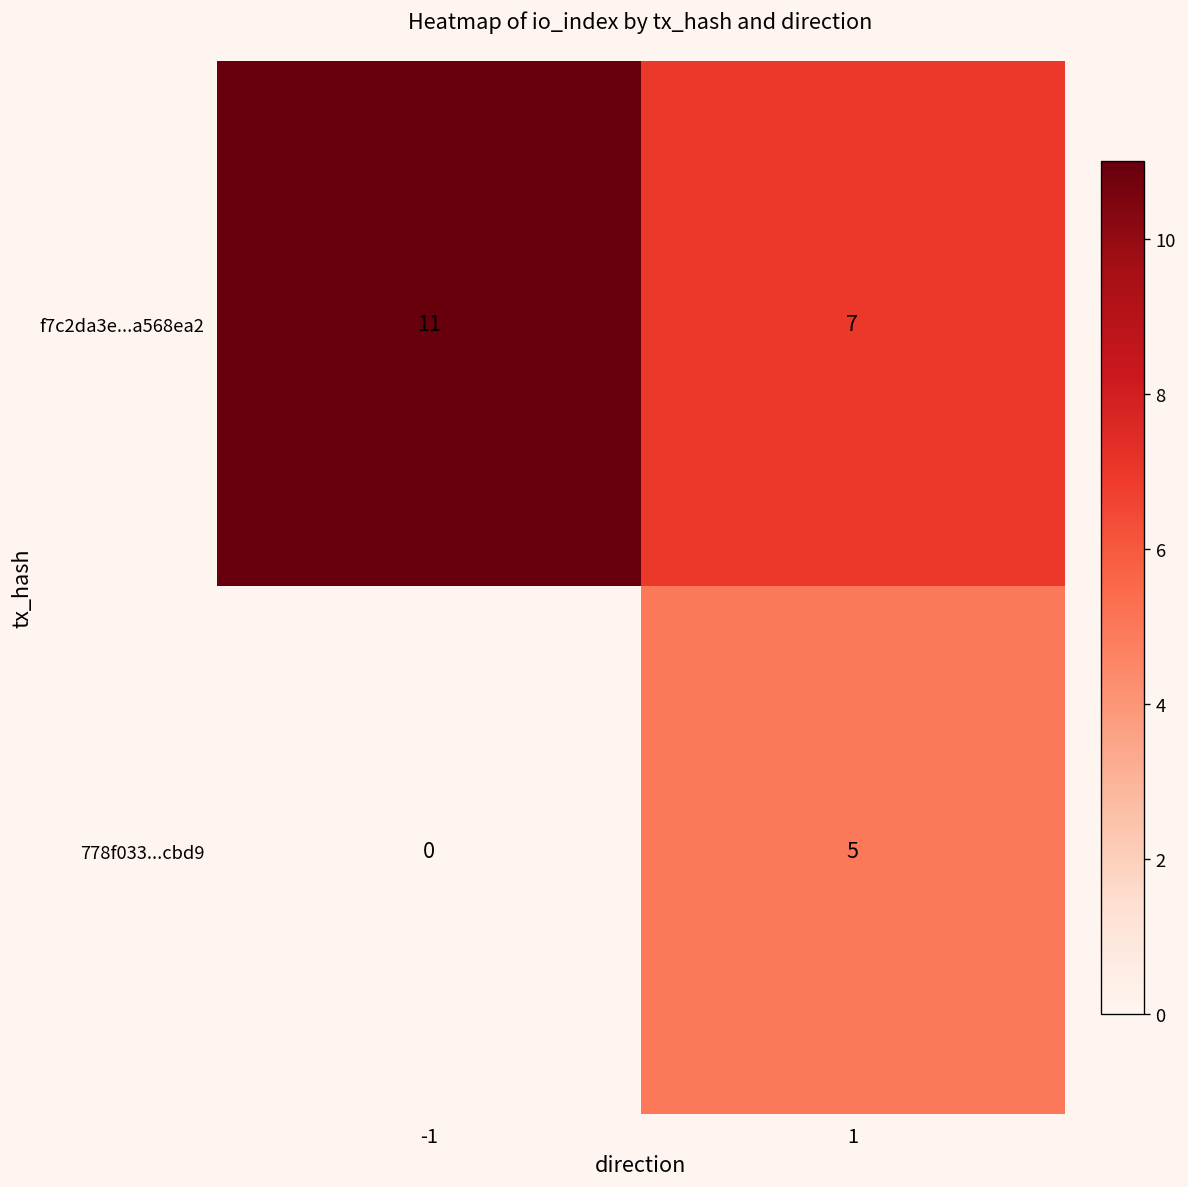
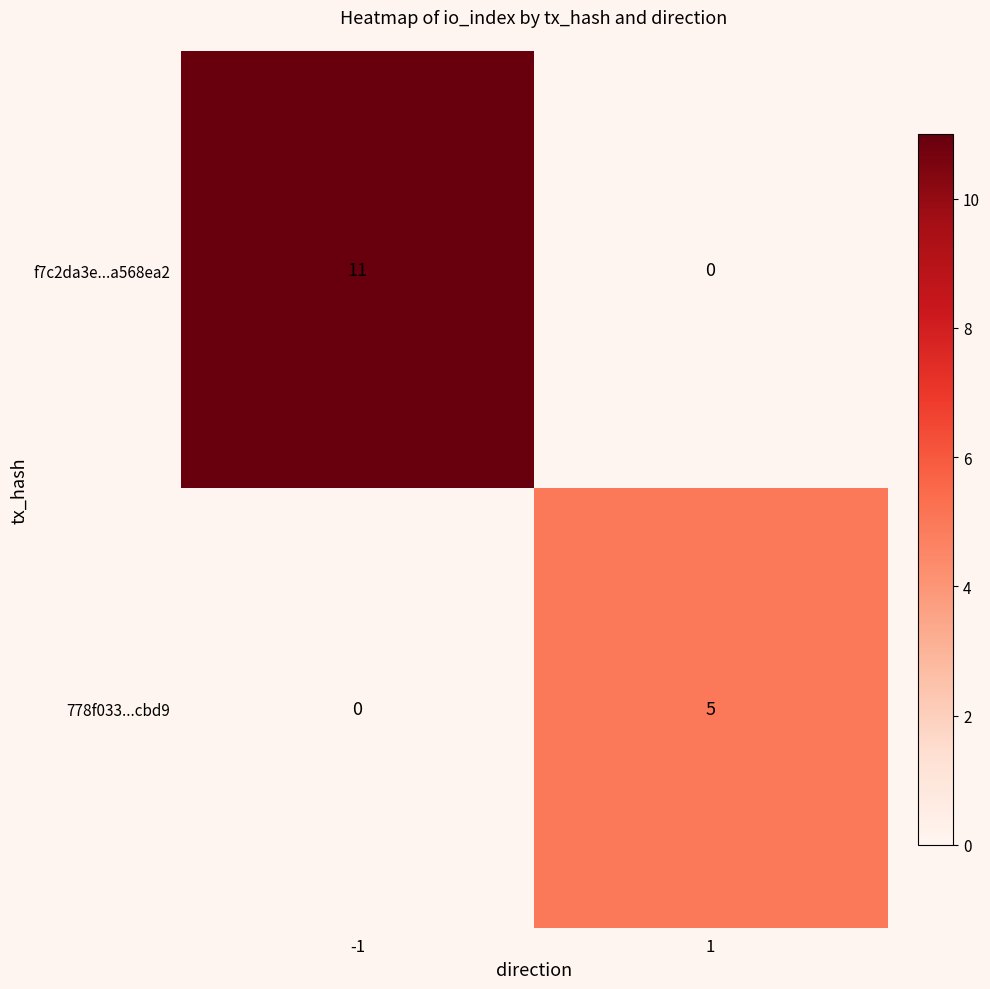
f7c2da3e...a568ea2, 1: 7 -> 0
